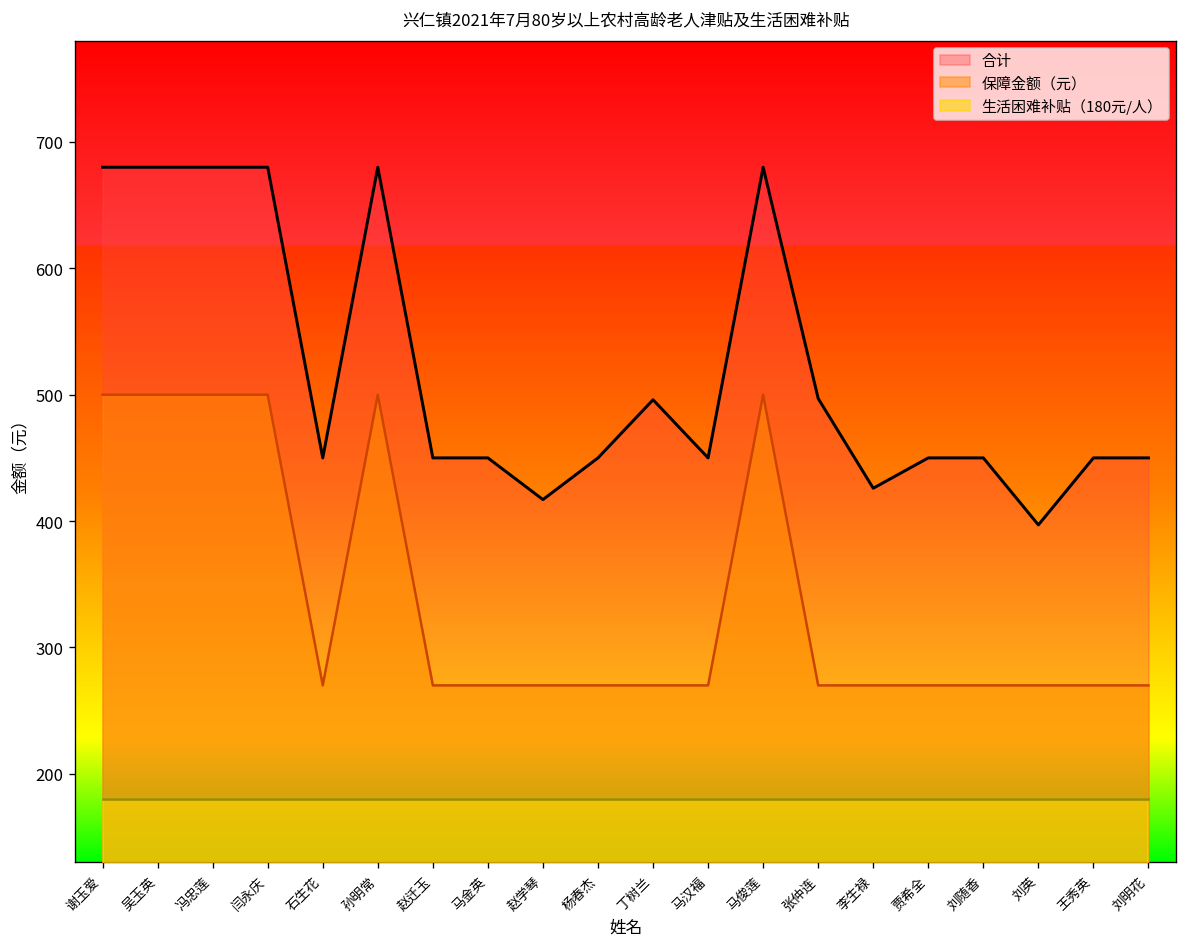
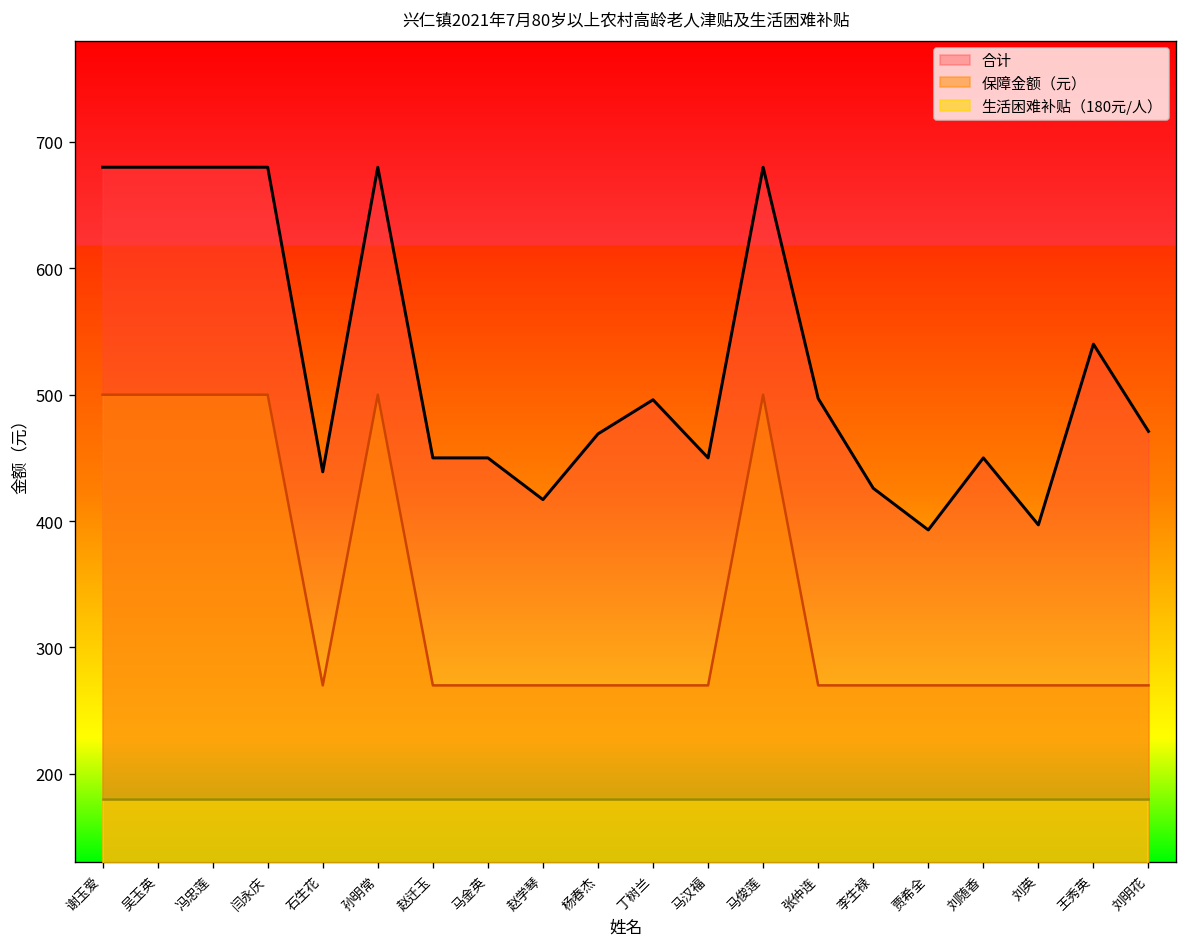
合计, 石生花: 450 -> 439
合计, 杨春杰: 450 -> 469
合计, 贾希全: 450 -> 393
合计, 王秀英: 450 -> 540
合计, 刘明花: 450 -> 471
